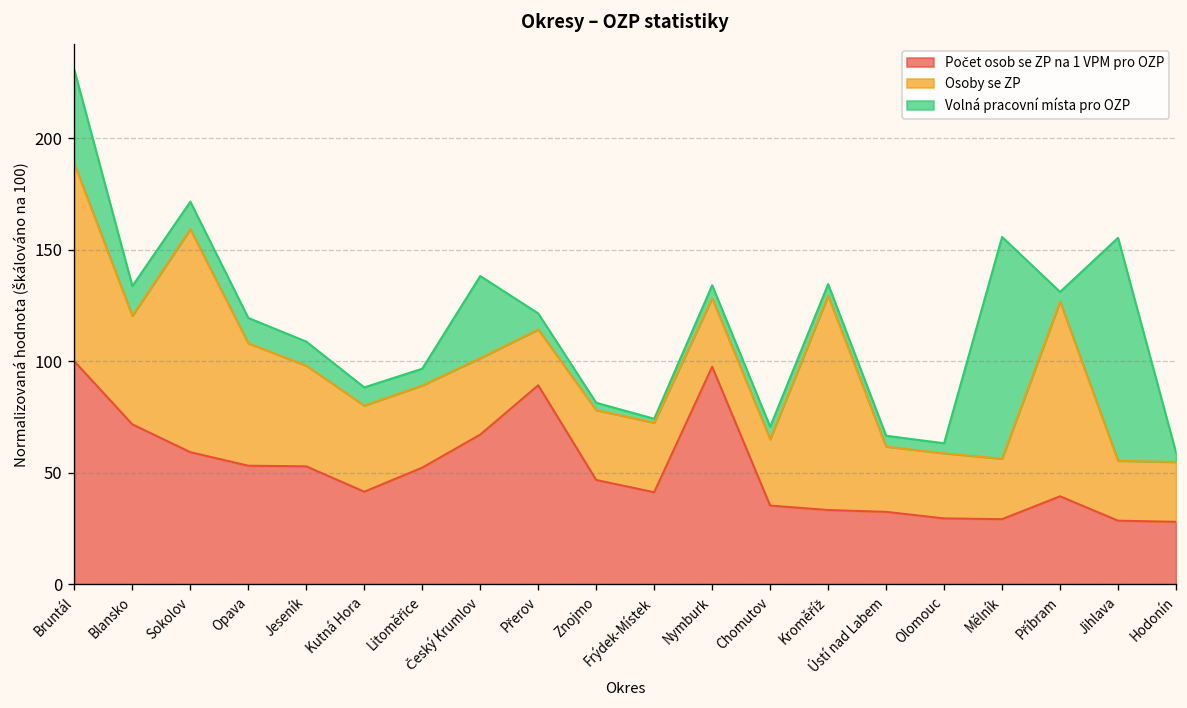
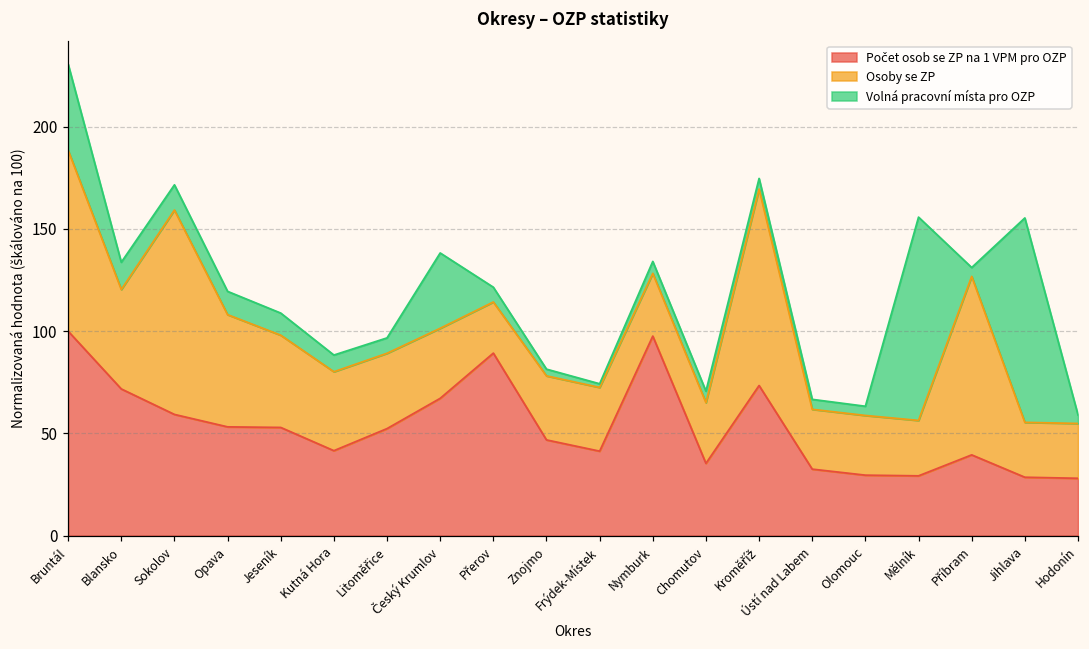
Počet osob se ZP na 1 VPM pro OZP, Kroměříž: 33 -> 73
